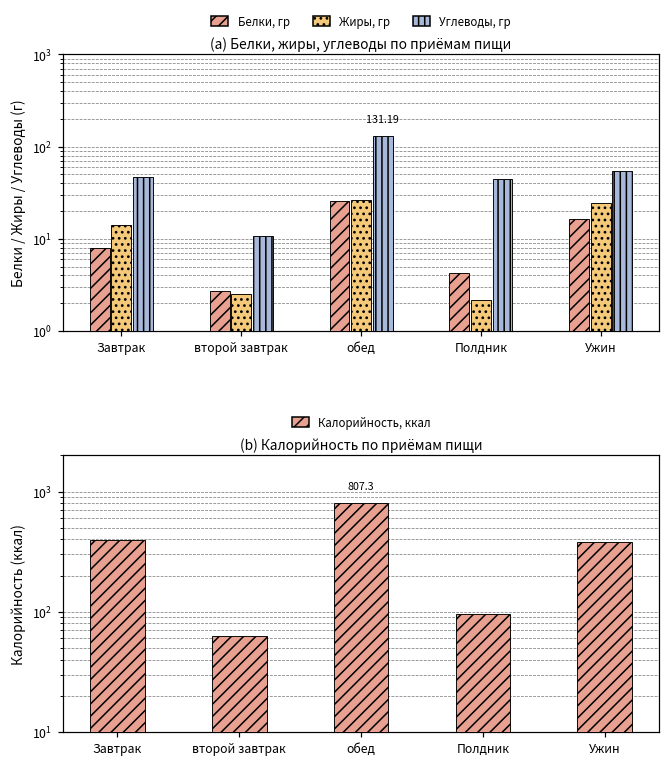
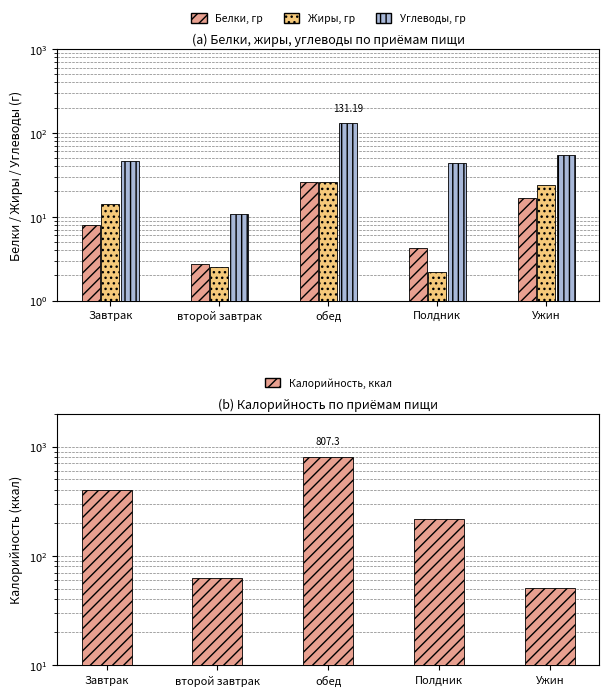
(b) Калорийность по приёмам пищи, Полдник: 100 -> 220
(b) Калорийность по приёмам пищи, Ужин: 380 -> 50
